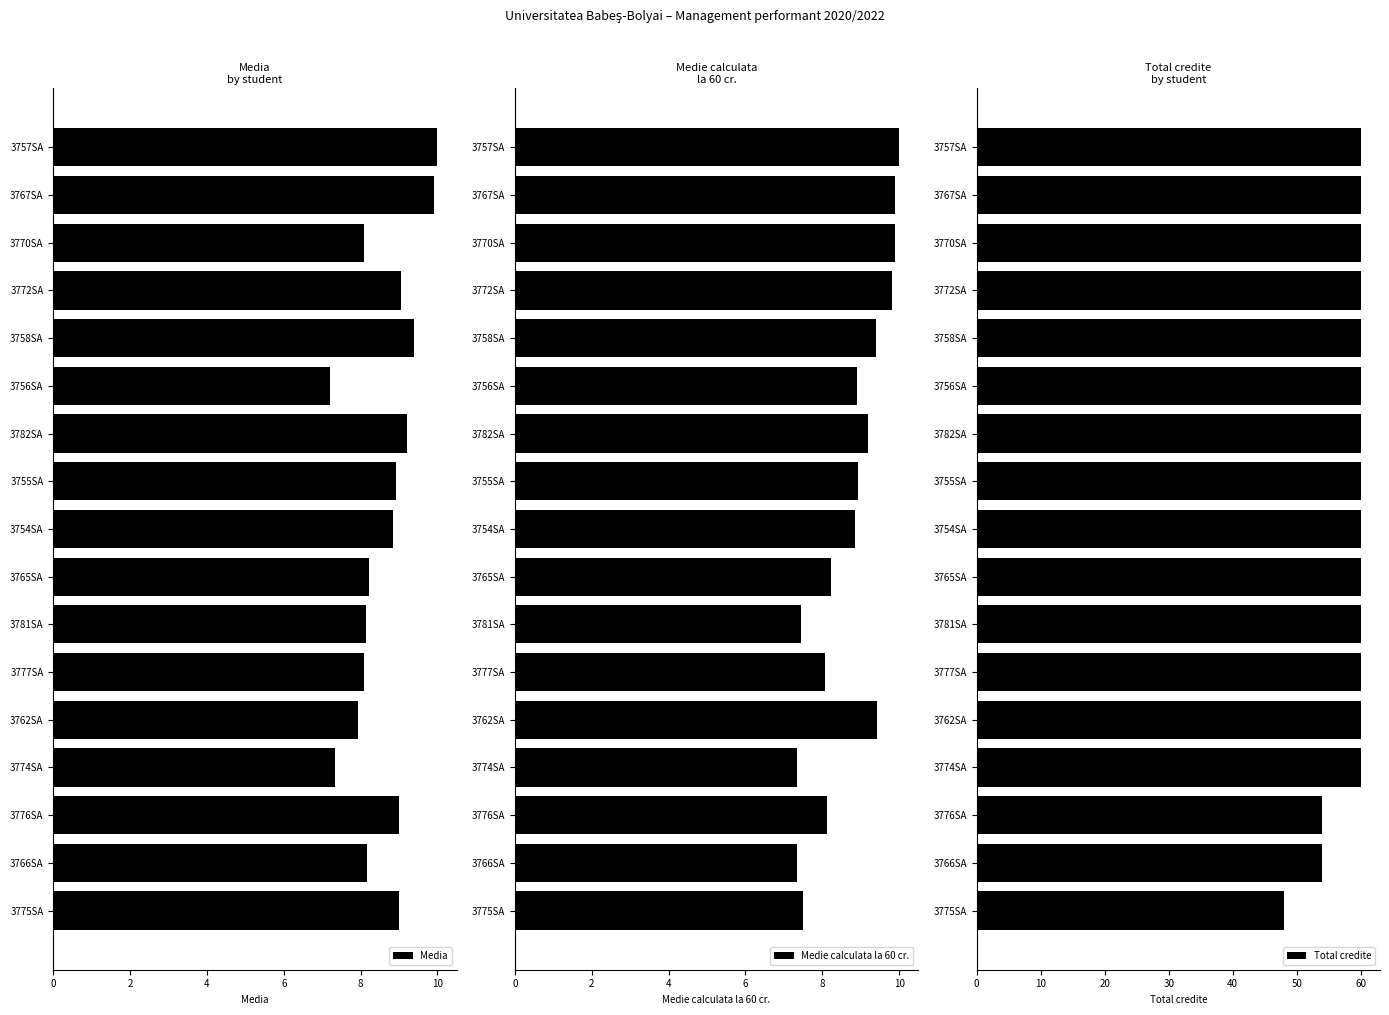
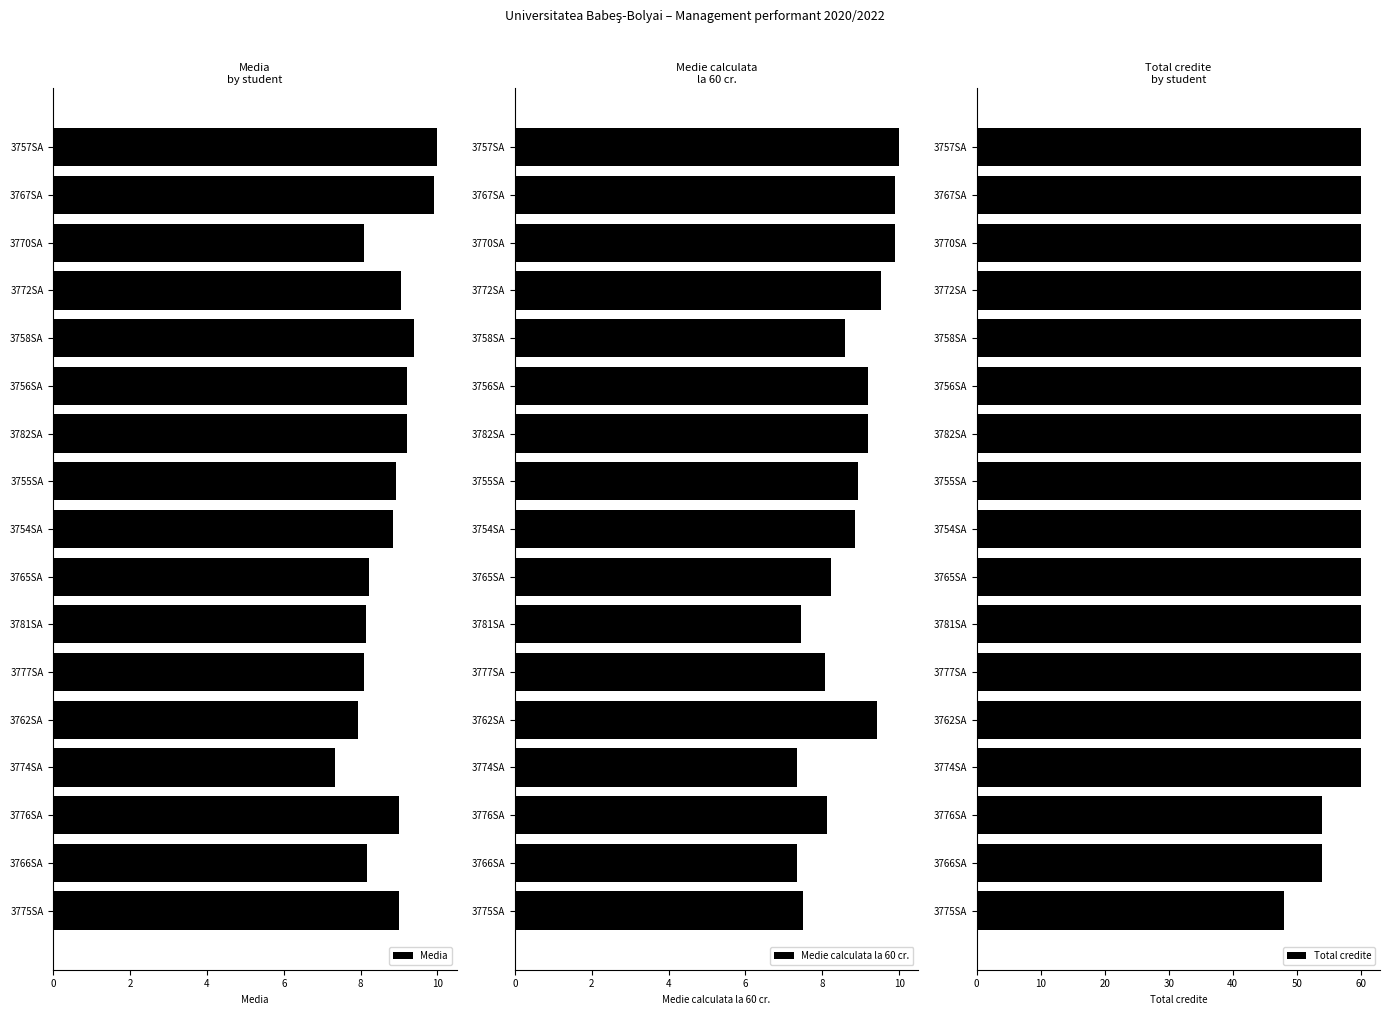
Media by student, 3756SA: 7.2 -> 9.2
Medie calculata la 60 cr., 3772SA: 9.8 -> 9.5
Medie calculata la 60 cr., 3758SA: 9.4 -> 8.6
Medie calculata la 60 cr., 3756SA: 8.9 -> 9.2
